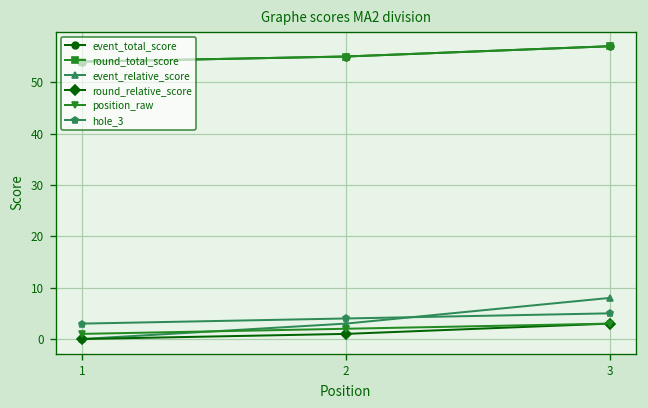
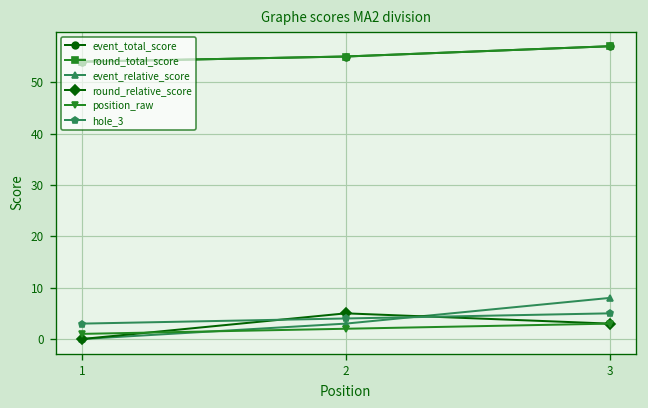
round_relative_score, 2: 1 -> 5
